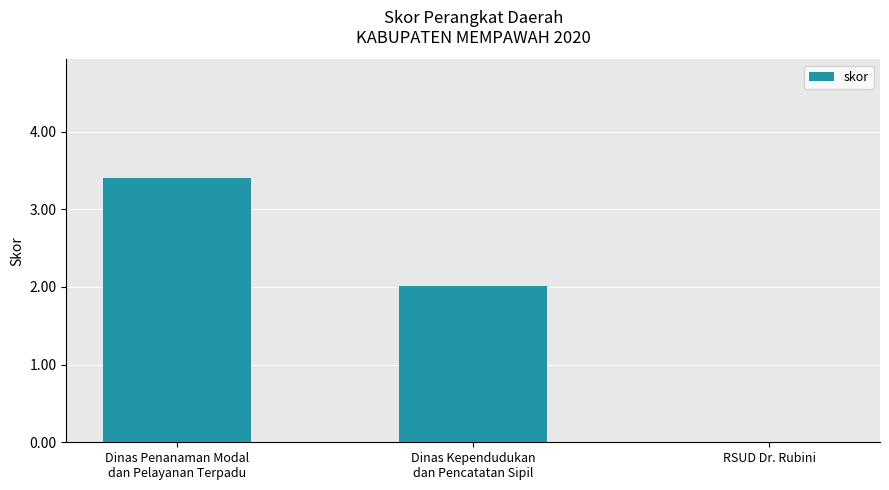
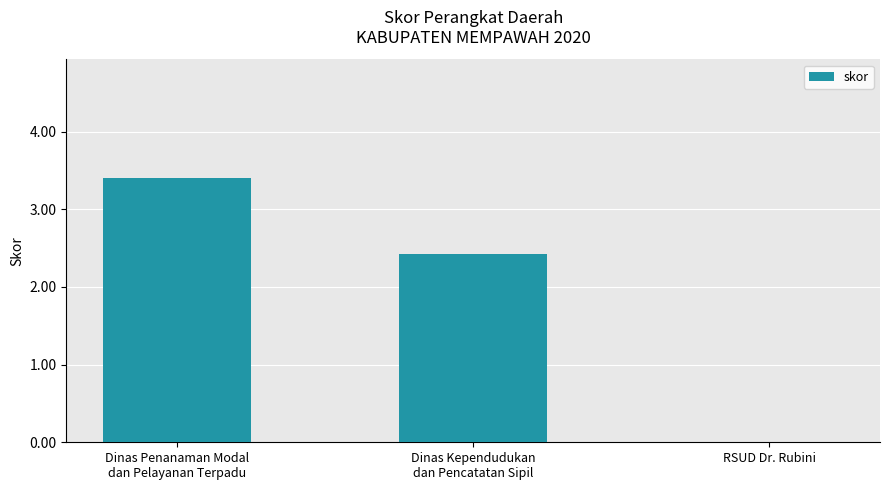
Dinas Kependudukan dan Pencatatan Sipil: 2.0 -> 2.4
